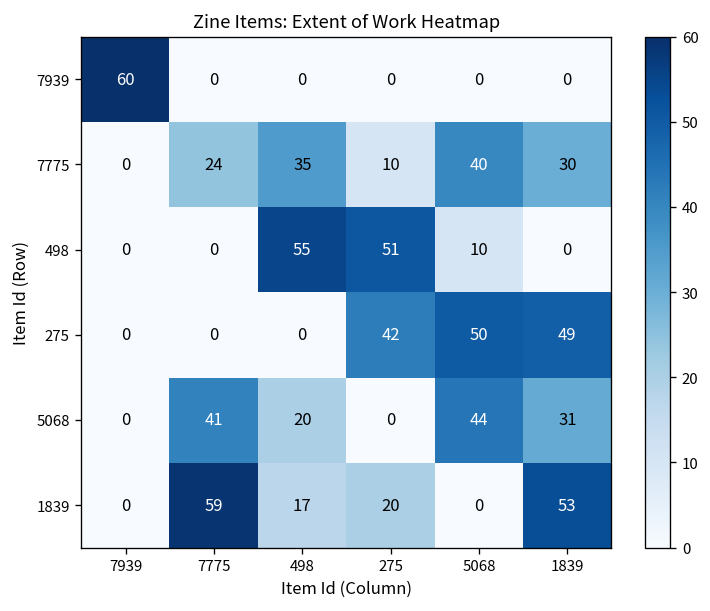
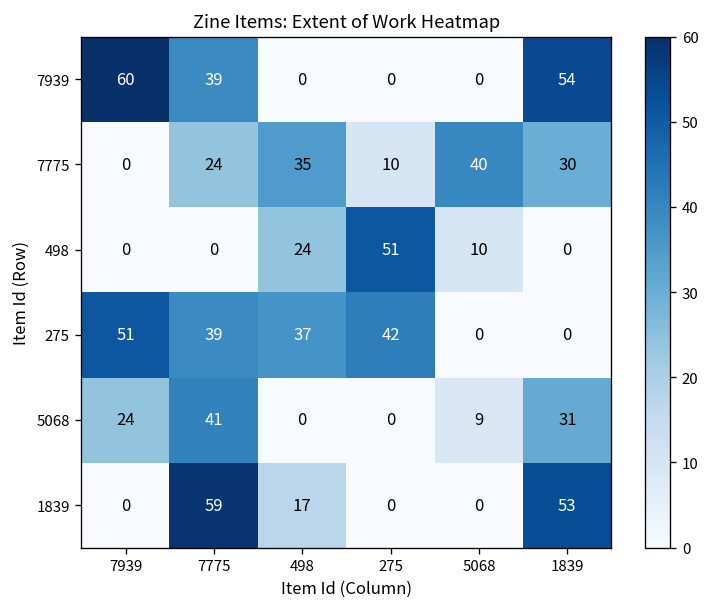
7939, 7775: 0 -> 39
7939, 1839: 0 -> 54
498, 498: 55 -> 24
275, 7939: 0 -> 51
275, 7775: 0 -> 39
275, 498: 0 -> 37
275, 5068: 50 -> 0
275, 1839: 49 -> 0
5068, 7939: 0 -> 24
5068, 498: 20 -> 0
5068, 5068: 44 -> 9
1839, 275: 20 -> 0
